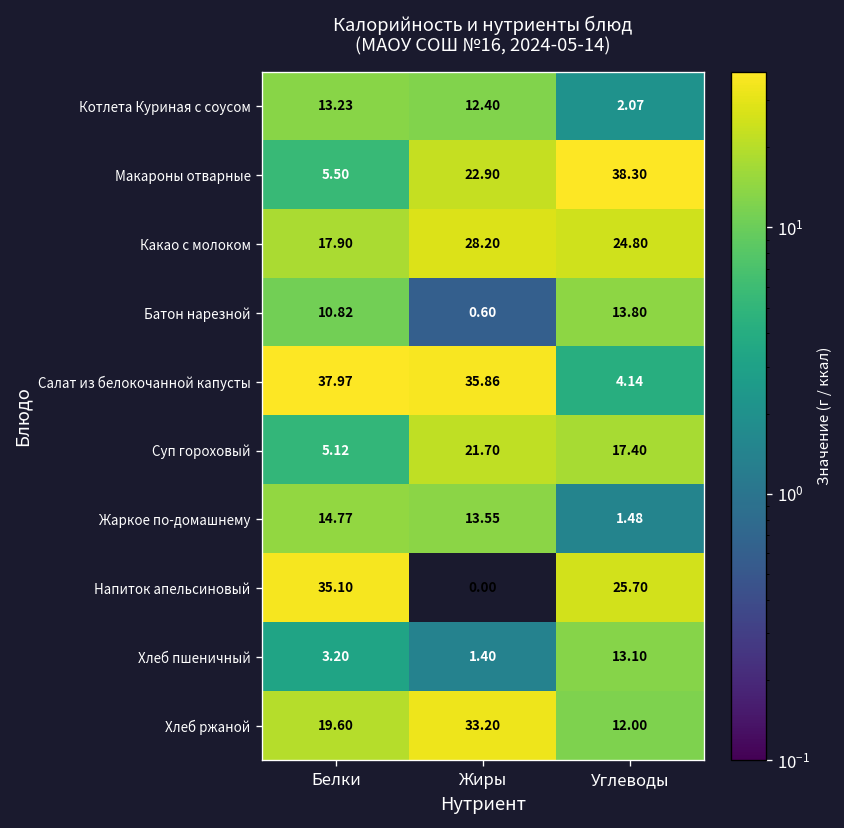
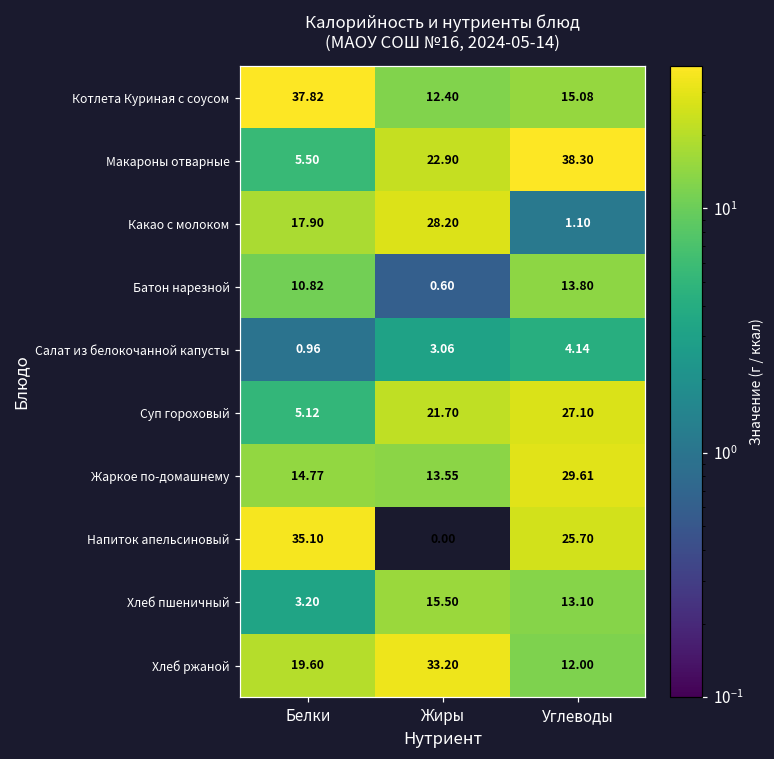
Котлета Куриная с соусом, Белки: 13.23 -> 37.82
Котлета Куриная с соусом, Углеводы: 2.07 -> 15.08
Какао с молоком, Углеводы: 24.80 -> 1.10
Салат из белокочанной капусты, Белки: 37.97 -> 0.96
Салат из белокочанной капусты, Жиры: 35.86 -> 3.06
Суп гороховый, Углеводы: 17.40 -> 27.10
Жаркое по-домашнему, Углеводы: 1.48 -> 29.61
Хлеб пшеничный, Жиры: 1.40 -> 15.50
